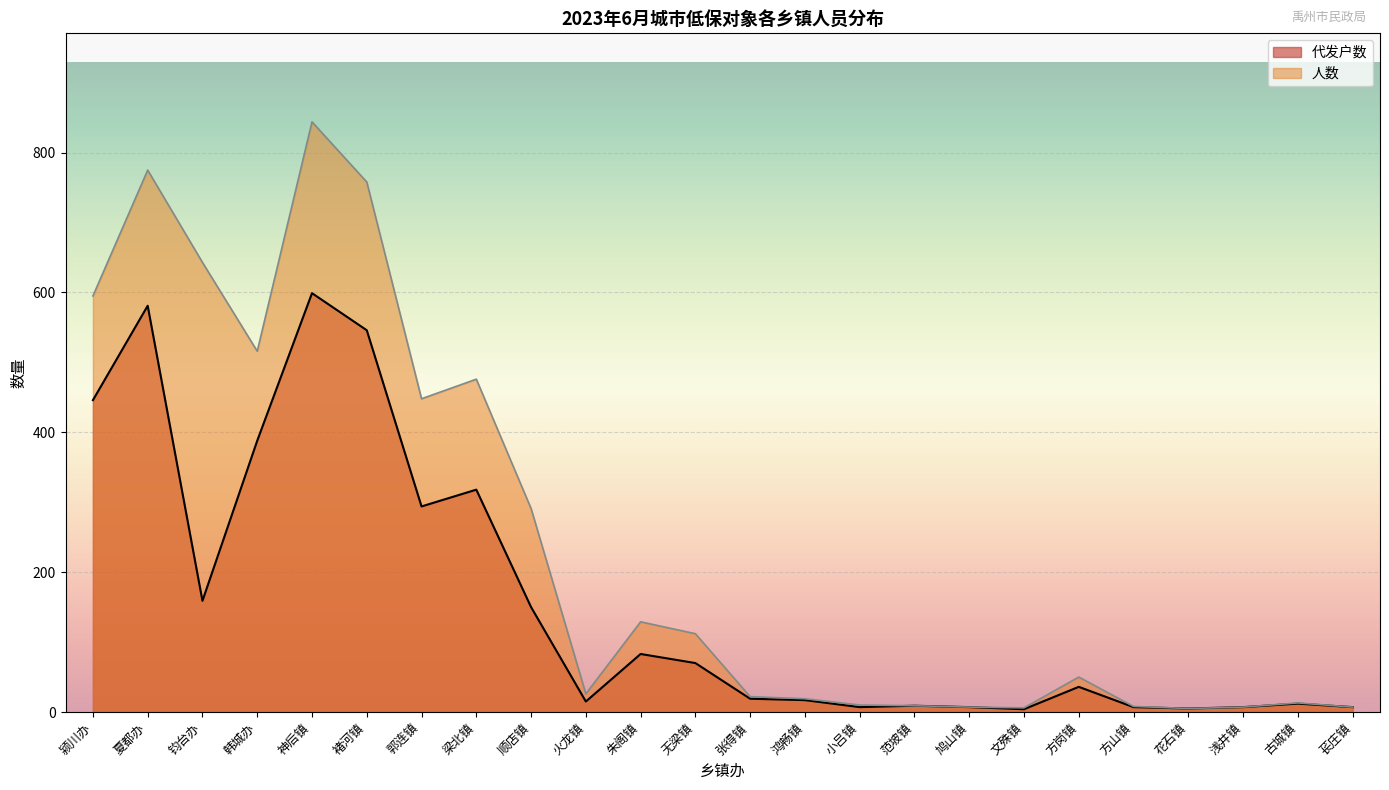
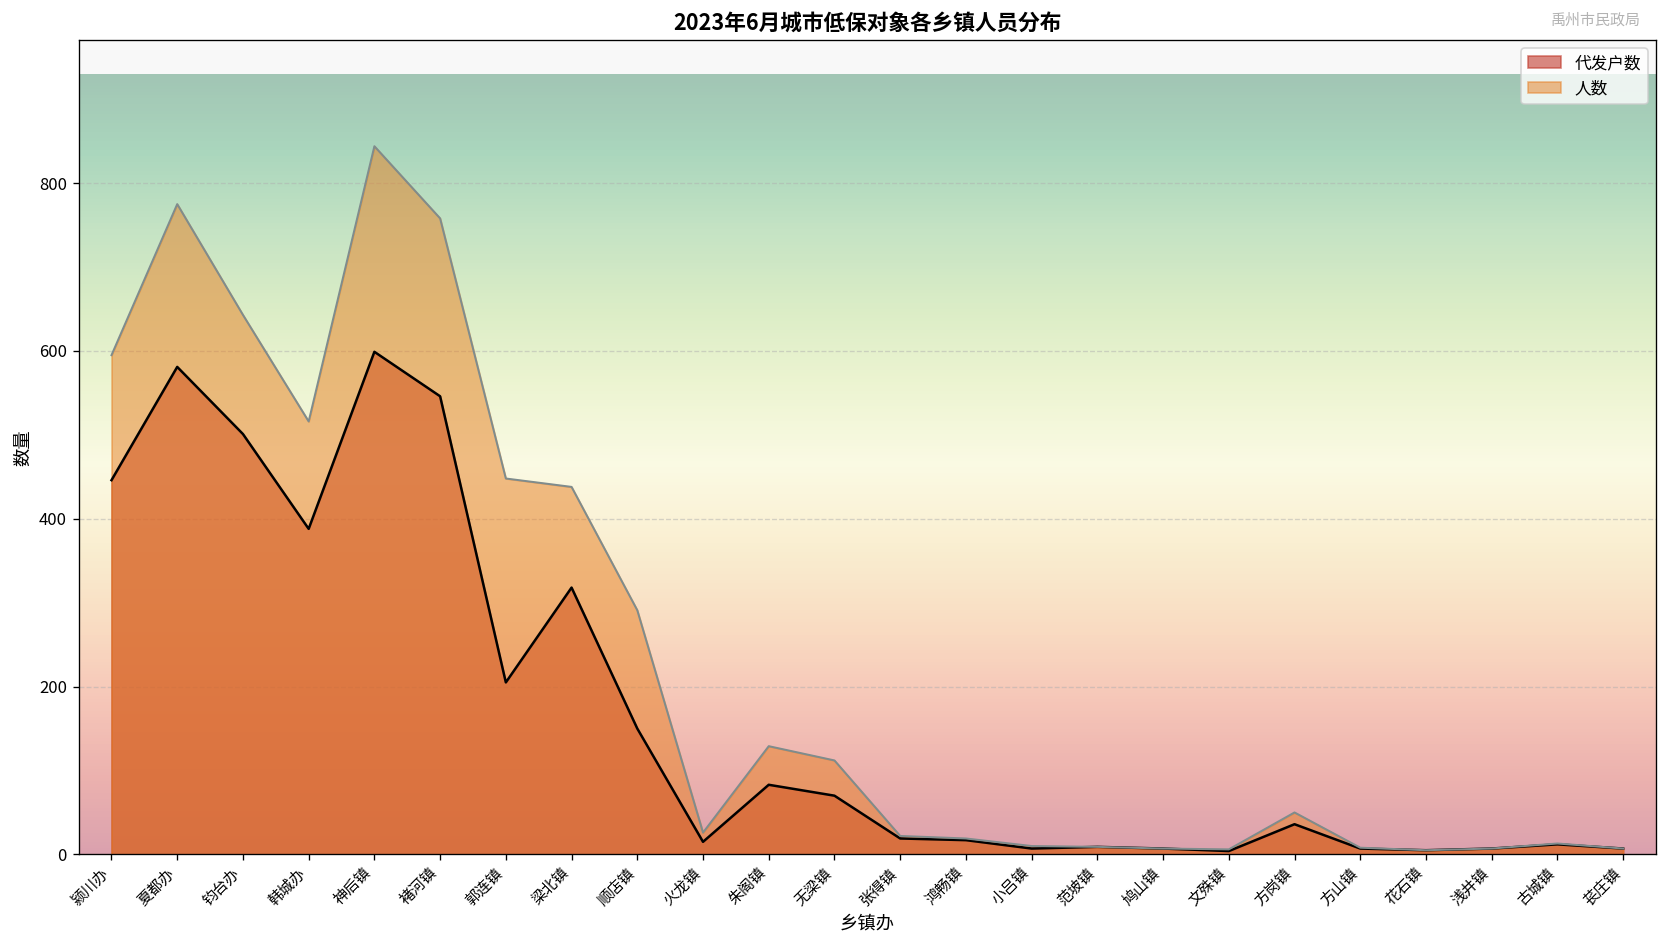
代发户数, 钧台办: 160 -> 500
代发户数, 郭连镇: 290 -> 210
人数, 梁北镇: 480 -> 440
